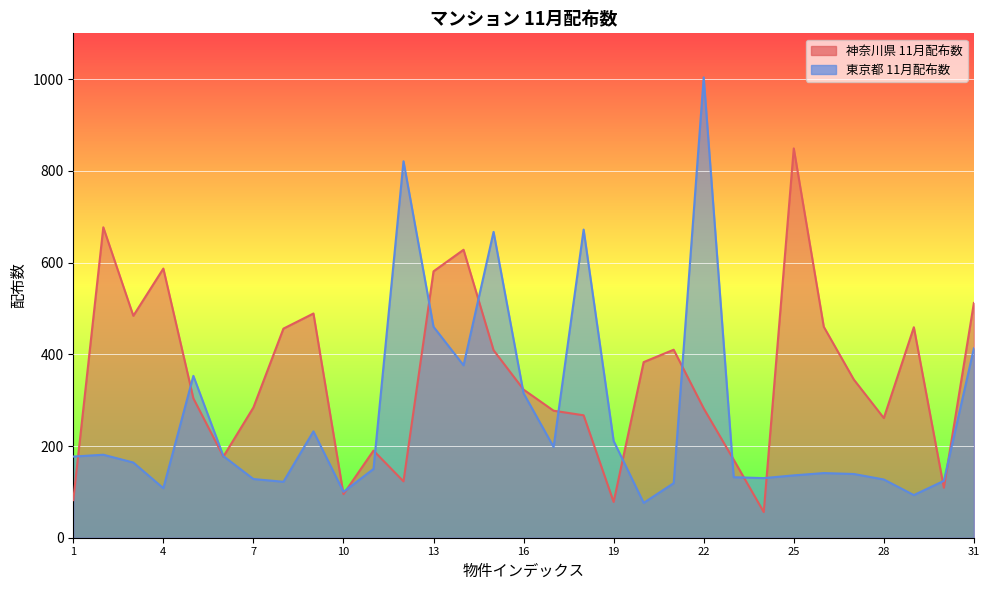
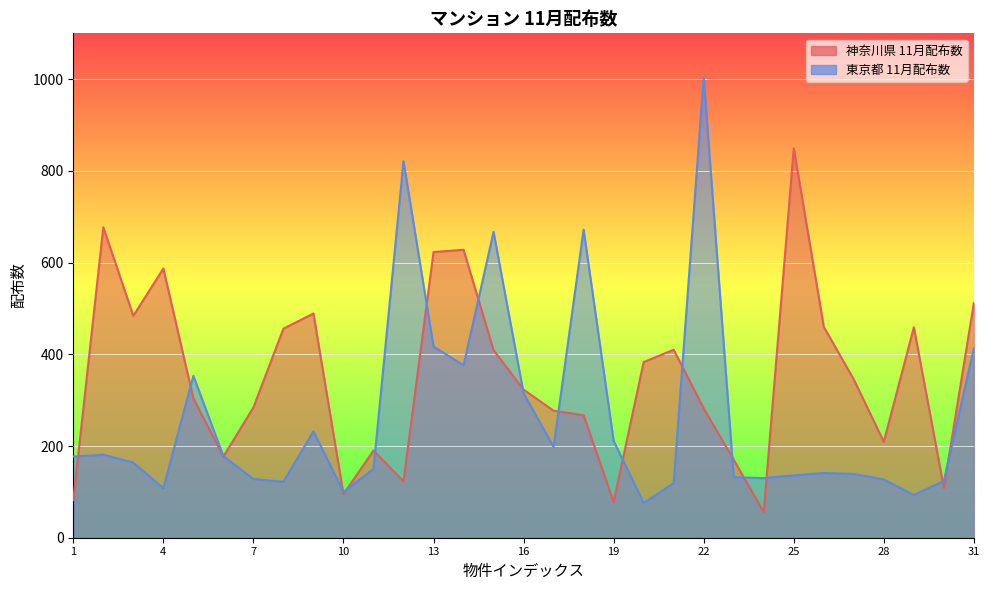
神奈川県 11月配布数, 13: 580 -> 620
東京都 11月配布数, 13: 460 -> 420
神奈川県 11月配布数, 28: 260 -> 210
